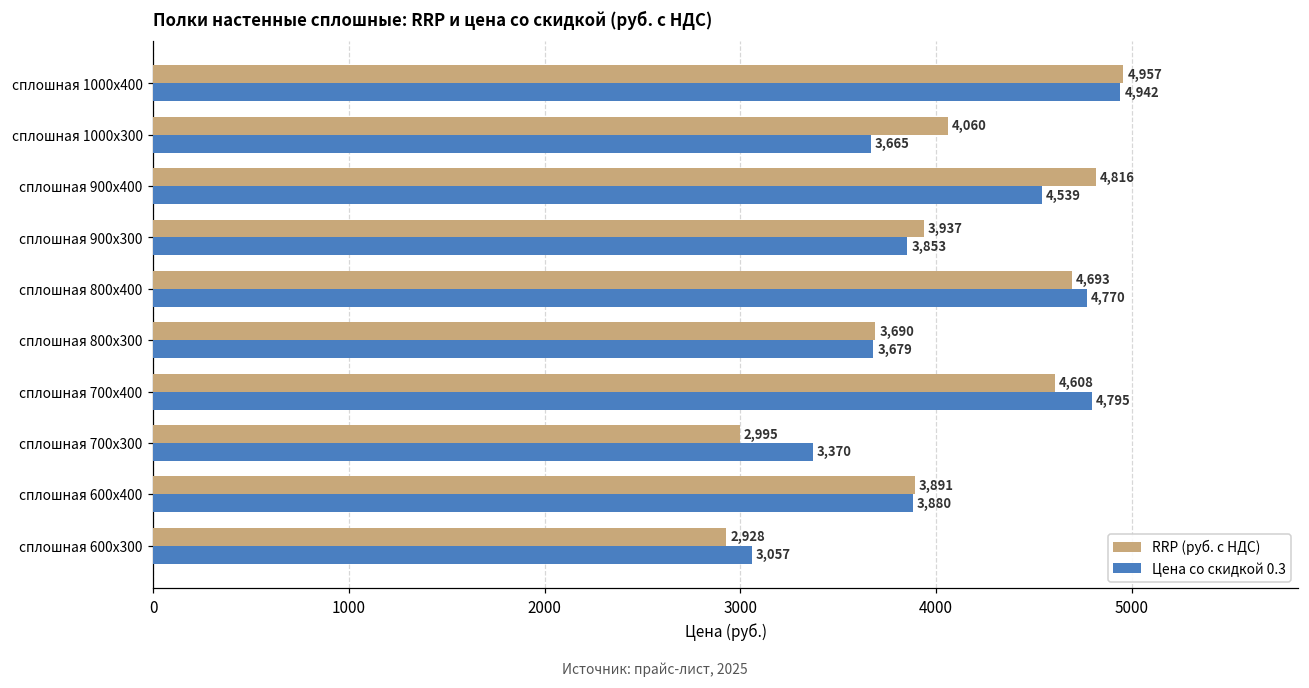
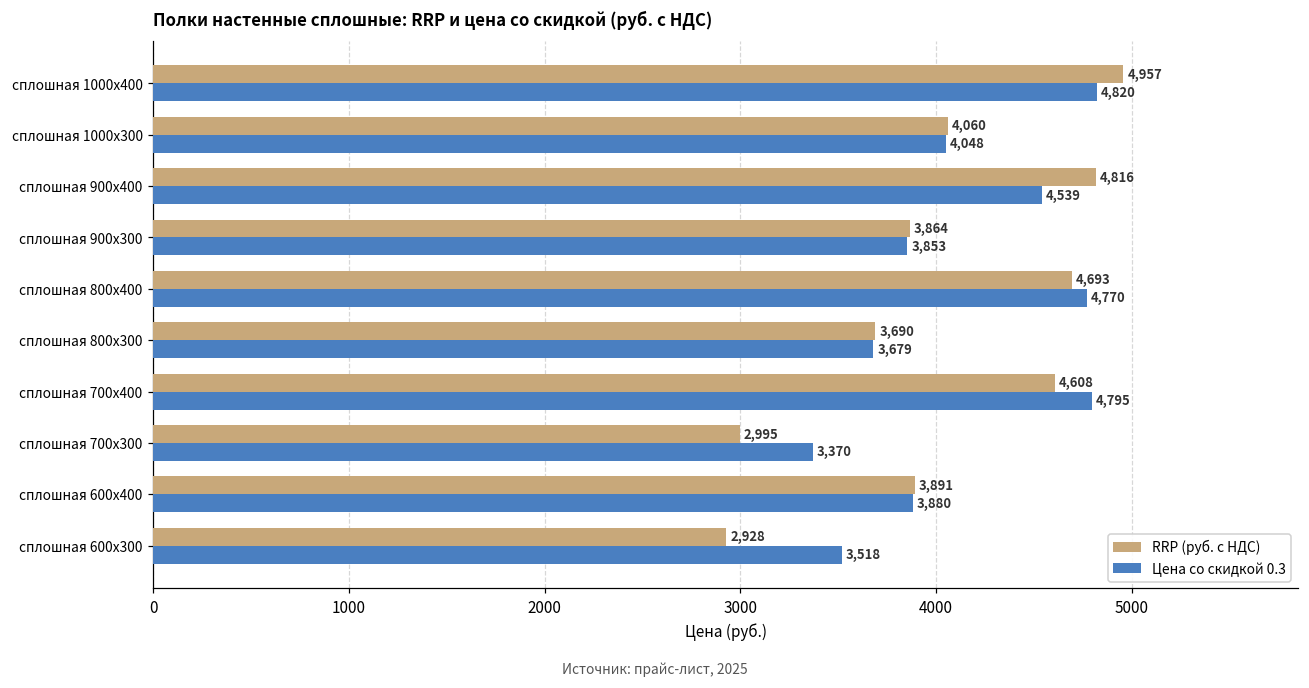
Цена со скидкой 0.3, сплошная 1000х400: 4,942 -> 4,820
Цена со скидкой 0.3, сплошная 1000х300: 3,665 -> 4,048
RRP (руб. с НДС), сплошная 900х300: 3,937 -> 3,864
Цена со скидкой 0.3, сплошная 600х300: 3,057 -> 3,518
